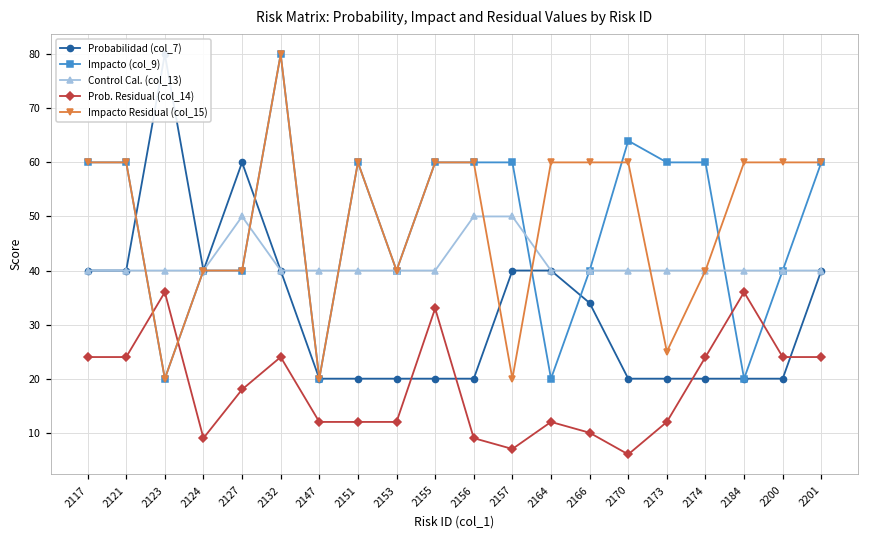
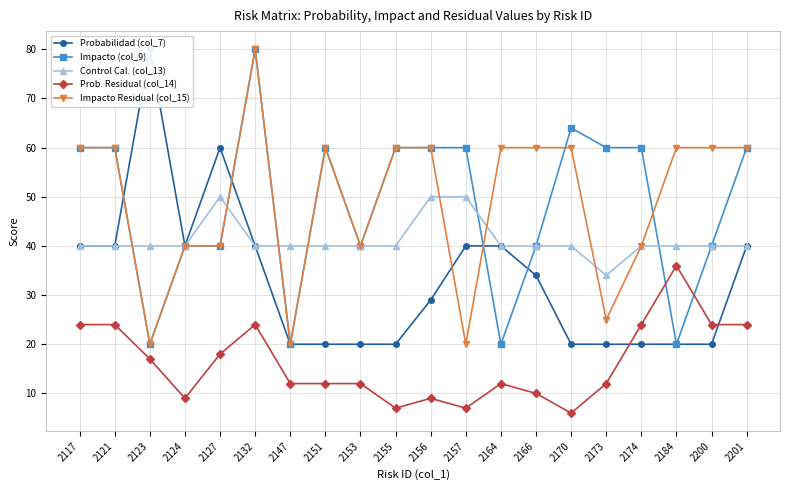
Prob. Residual (col_14), 2123: 36 -> 17
Prob. Residual (col_14), 2155: 33 -> 7
Probabilidad (col_7), 2156: 20 -> 29
Control Cal. (col_13), 2173: 40 -> 34
